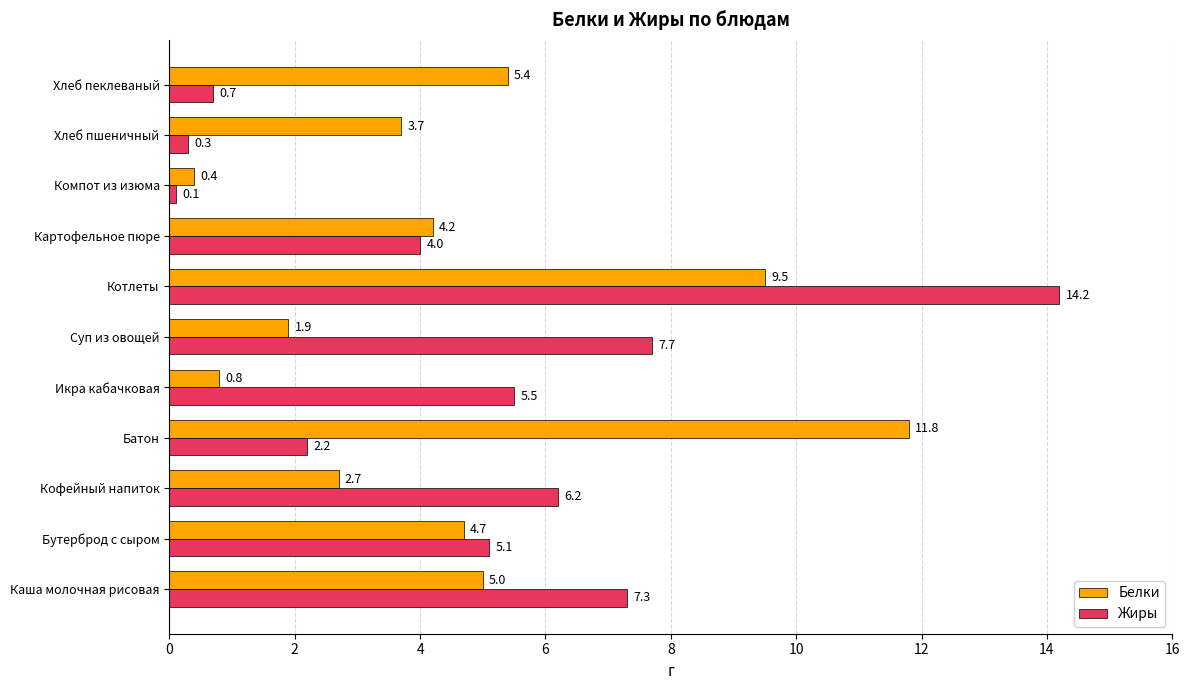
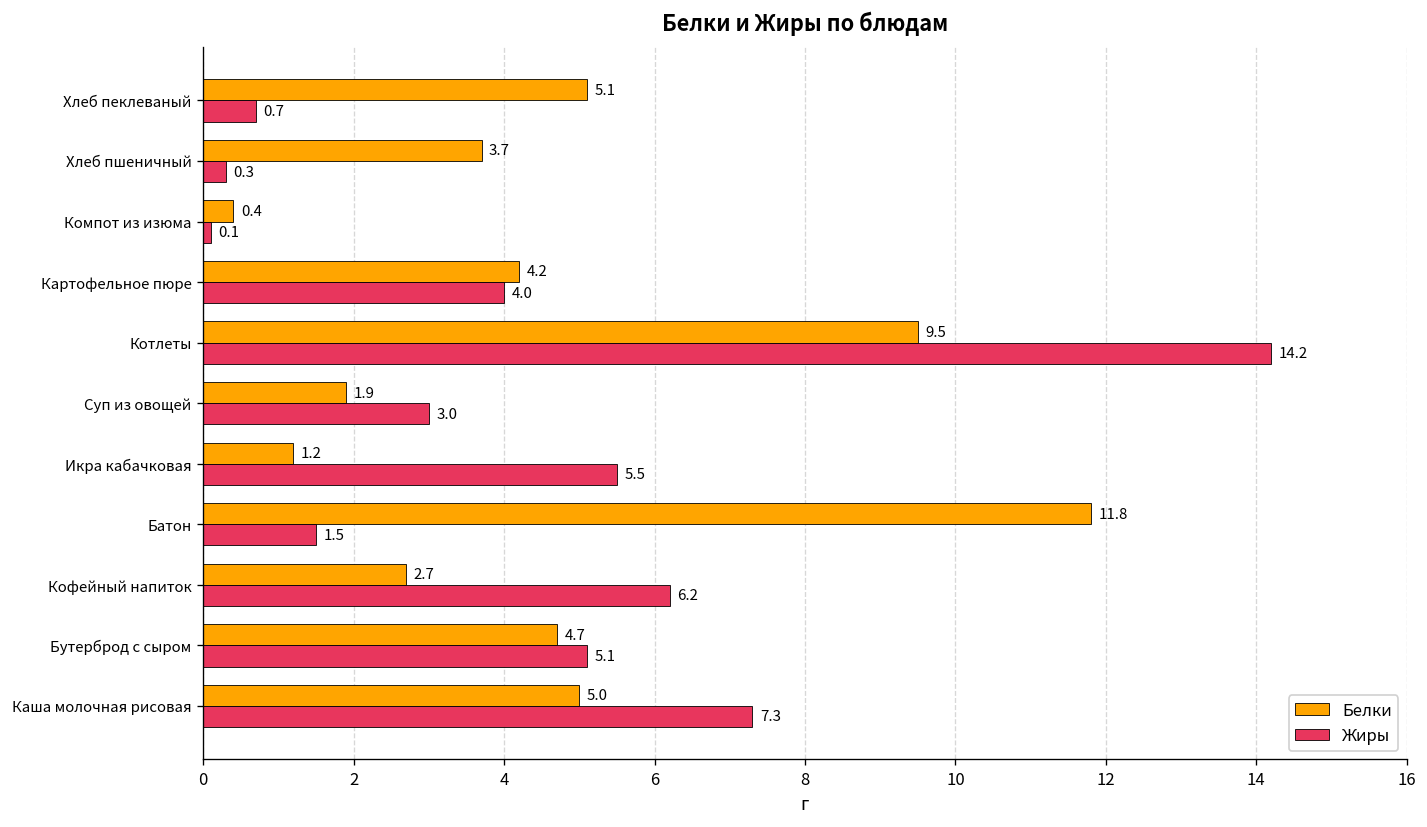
Белки, Хлеб пеклеваный: 5.4 -> 5.1
Жиры, Суп из овощей: 7.7 -> 3.0
Белки, Икра кабачковая: 0.8 -> 1.2
Жиры, Батон: 2.2 -> 1.5
